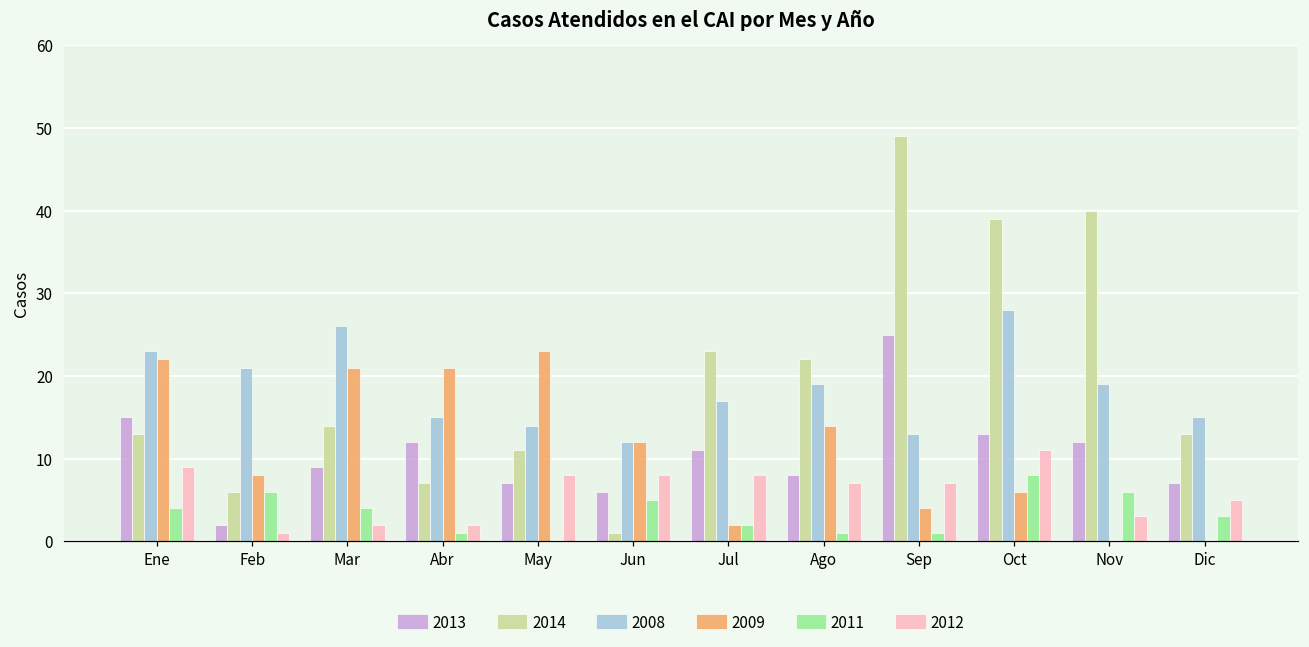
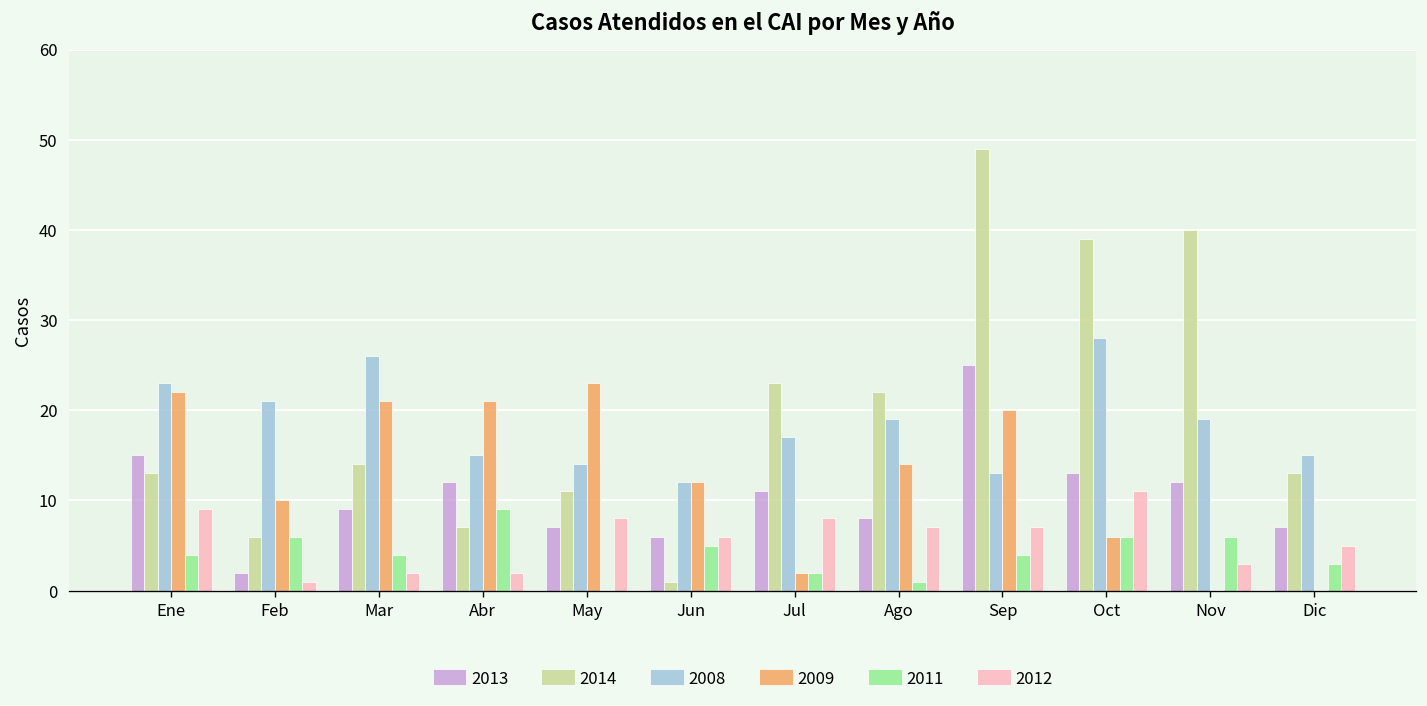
2009, Feb: 8 -> 10
2011, Abr: 1 -> 9
2012, Jun: 8 -> 6
2009, Sep: 4 -> 20
2011, Sep: 1 -> 4
2011, Oct: 8 -> 6
